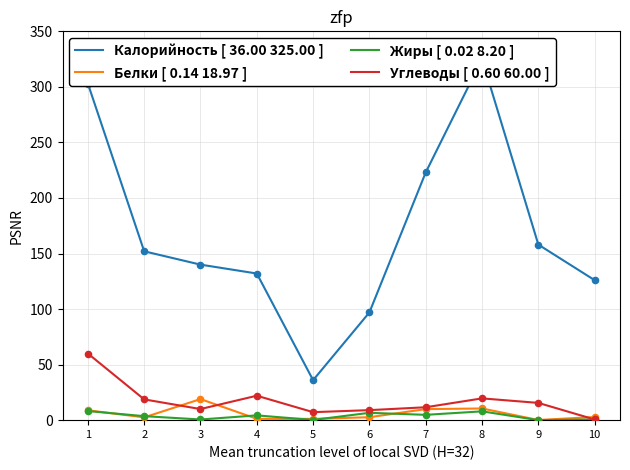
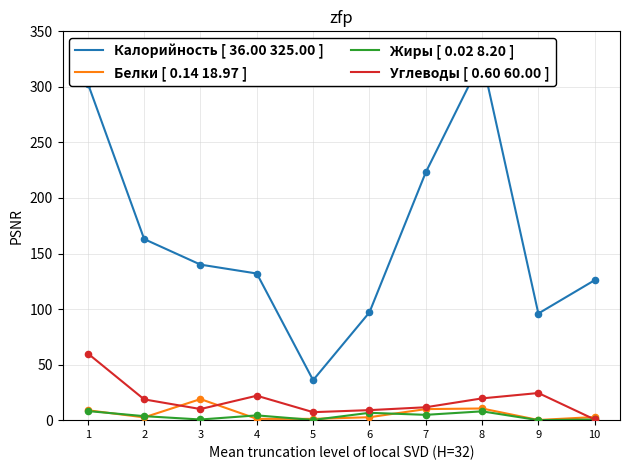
Калорийность [ 36.00 325.00 ], 2: 152 -> 163
Калорийность [ 36.00 325.00 ], 9: 158 -> 96
Углеводы [ 0.60 60.00 ], 9: 16 -> 24
